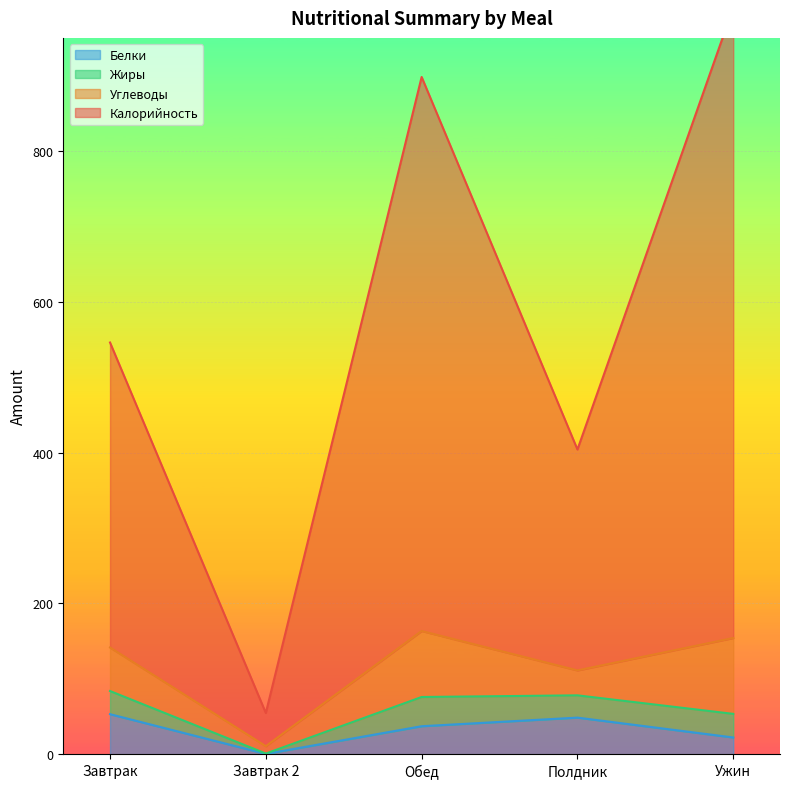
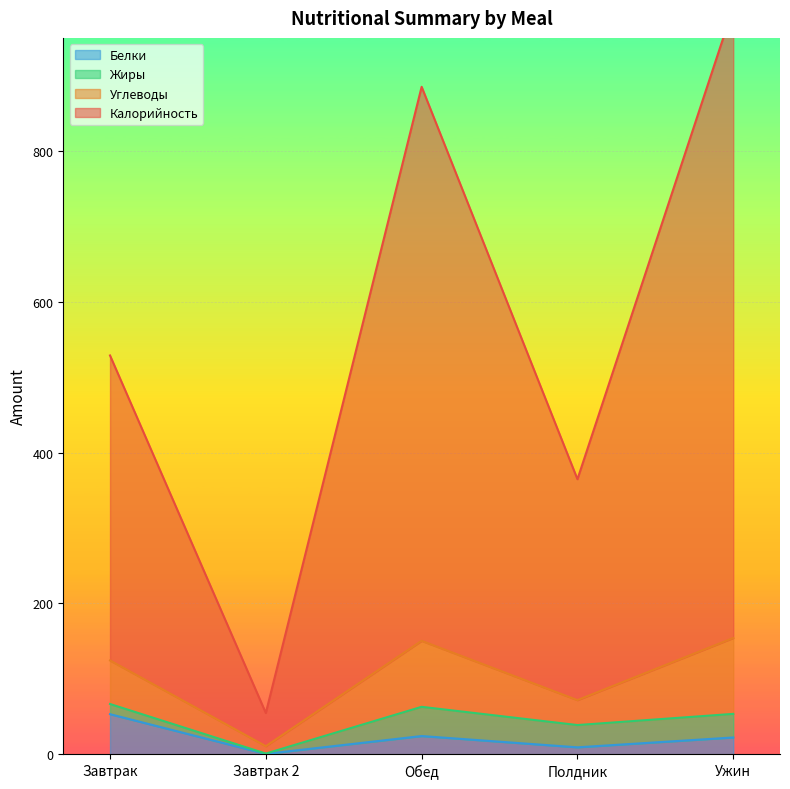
Жиры, Завтрак: 30 -> 10
Белки, Обед: 40 -> 20
Белки, Полдник: 50 -> 10
